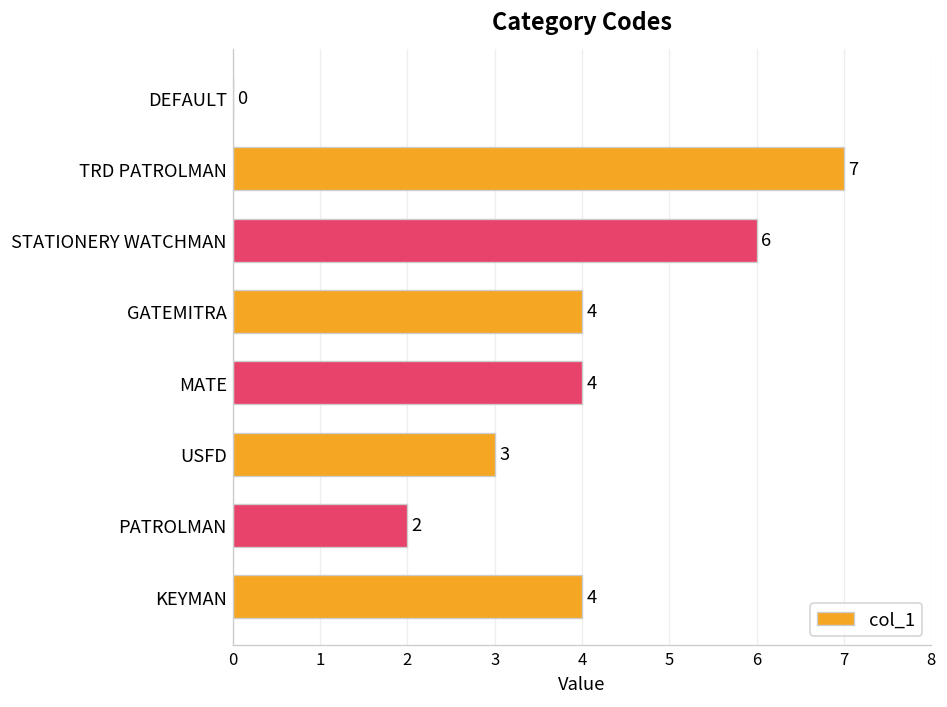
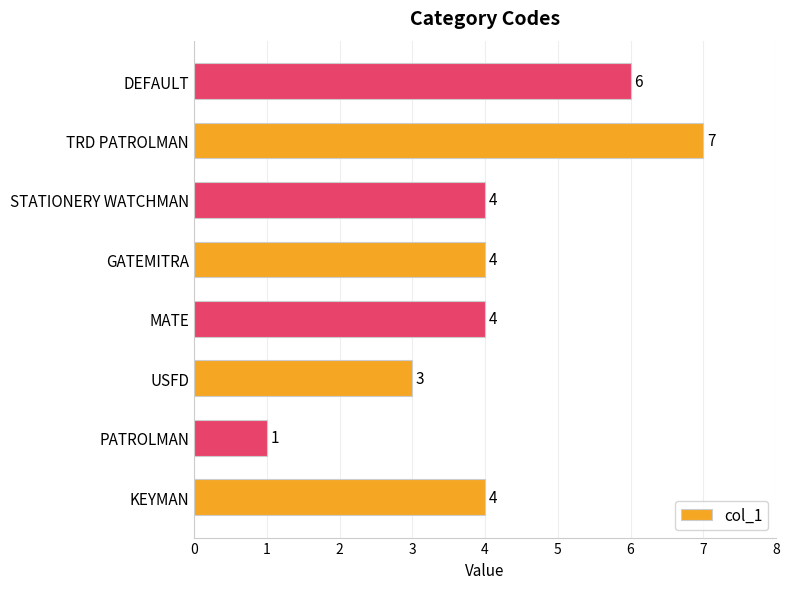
DEFAULT: 0 -> 6
STATIONERY WATCHMAN: 6 -> 4
PATROLMAN: 2 -> 1
